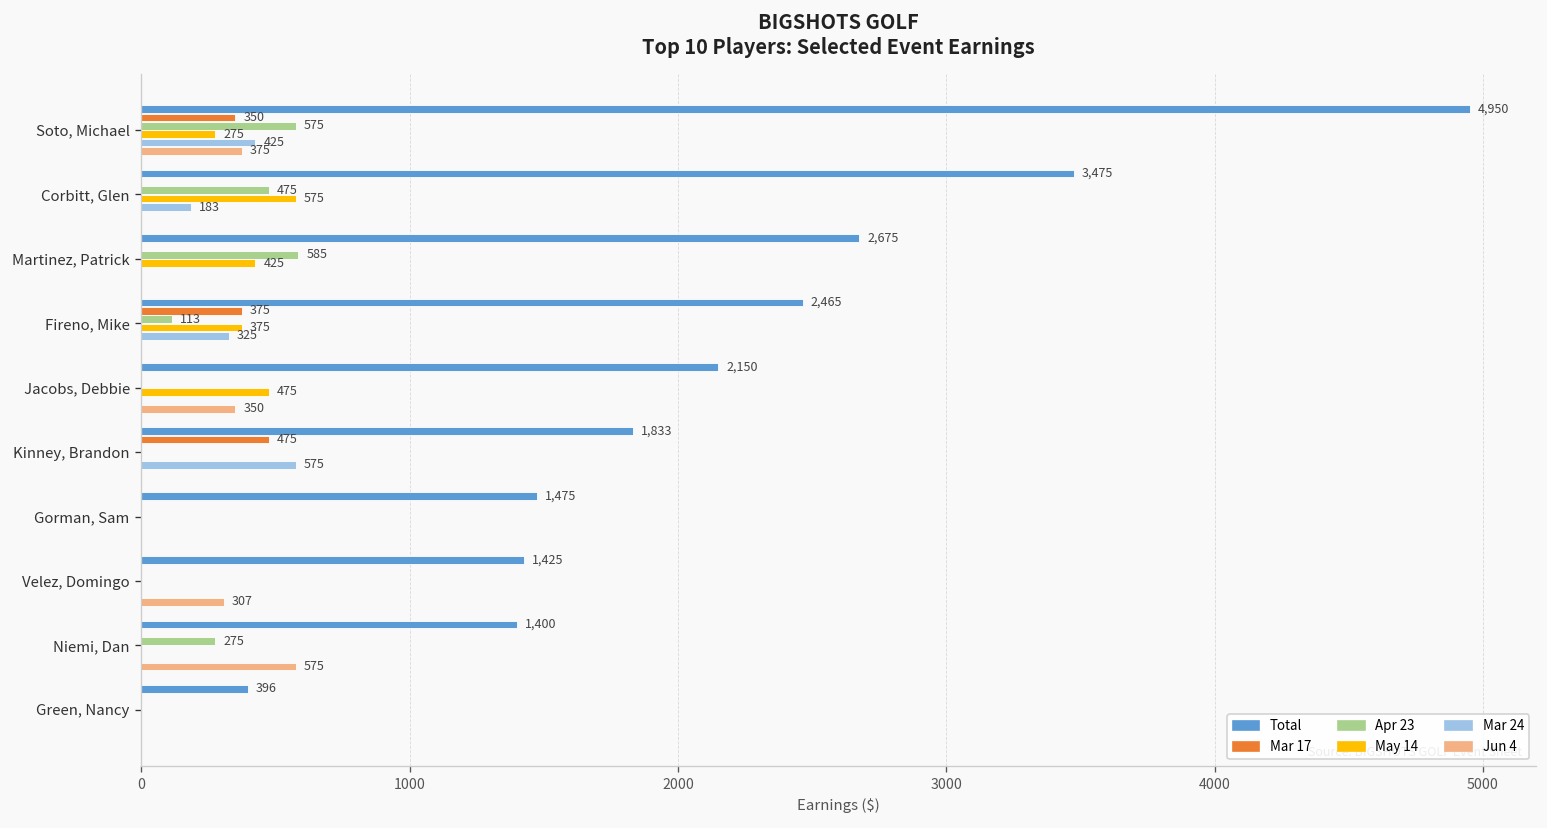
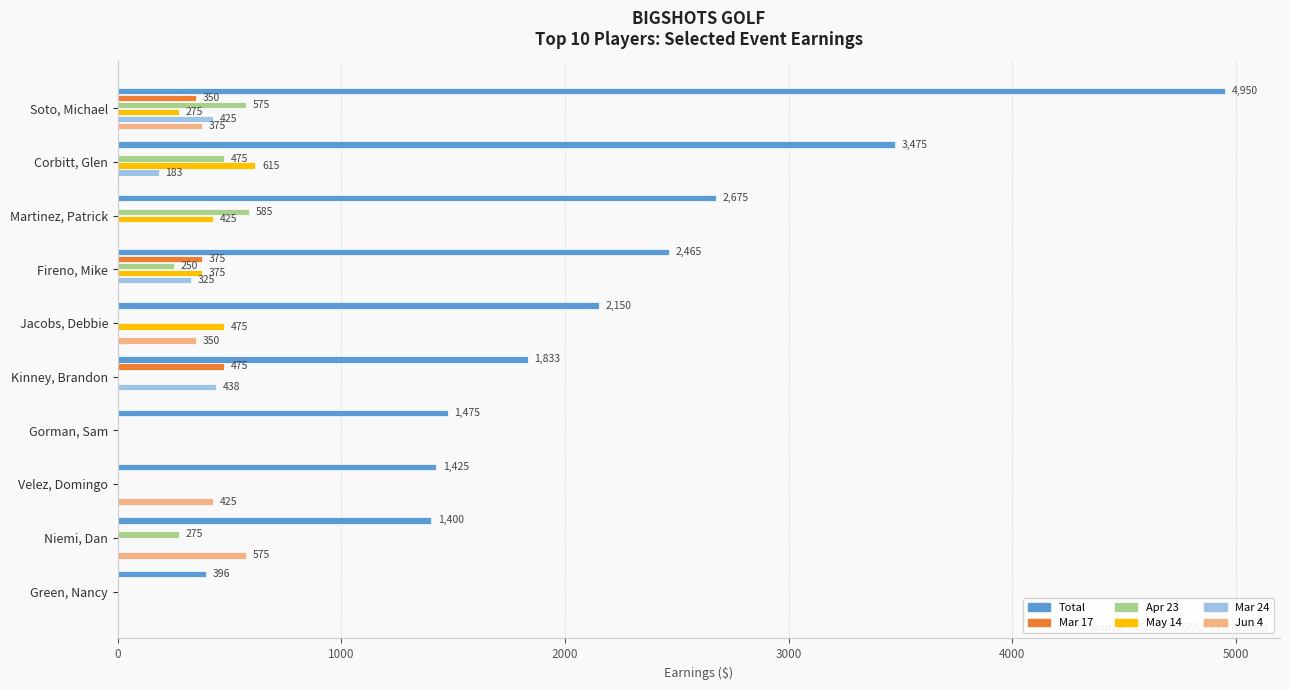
May 14, Corbitt, Glen: 575 -> 615
Apr 23, Fireno, Mike: 113 -> 250
Mar 24, Kinney, Brandon: 575 -> 438
Jun 4, Velez, Domingo: 307 -> 425
